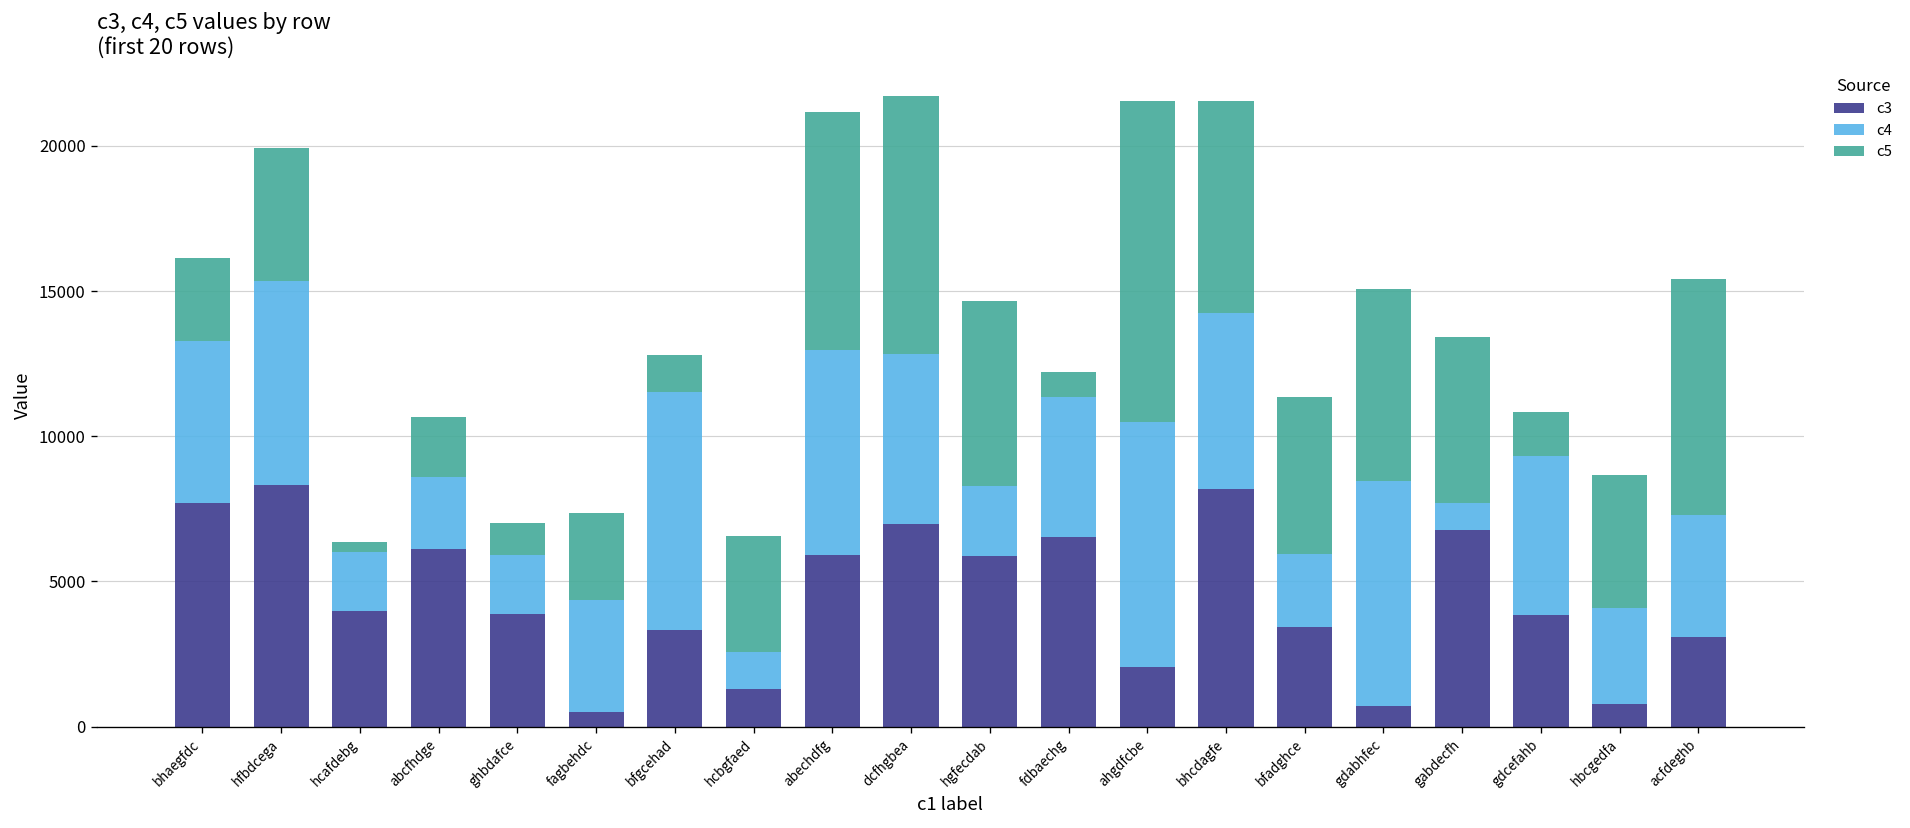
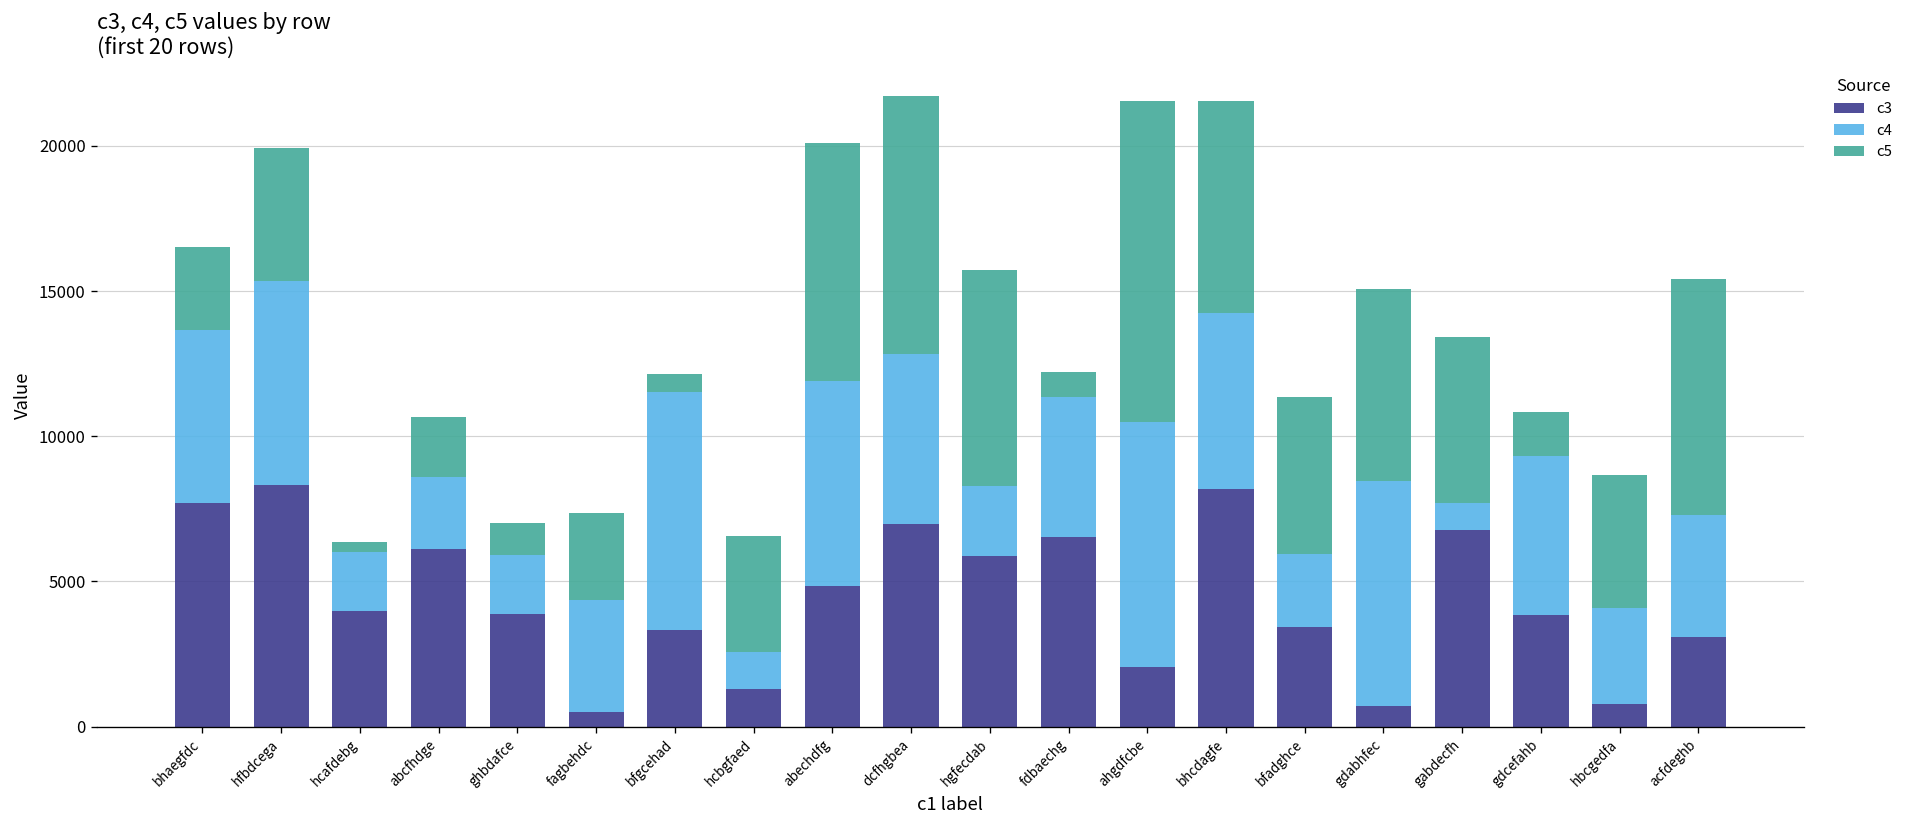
c4, bhaegfdc: 5600 -> 5900
c5, bfgcehad: 1300 -> 600
c3, abechdfg: 5900 -> 4800
c5, hgfecdab: 6400 -> 7500
